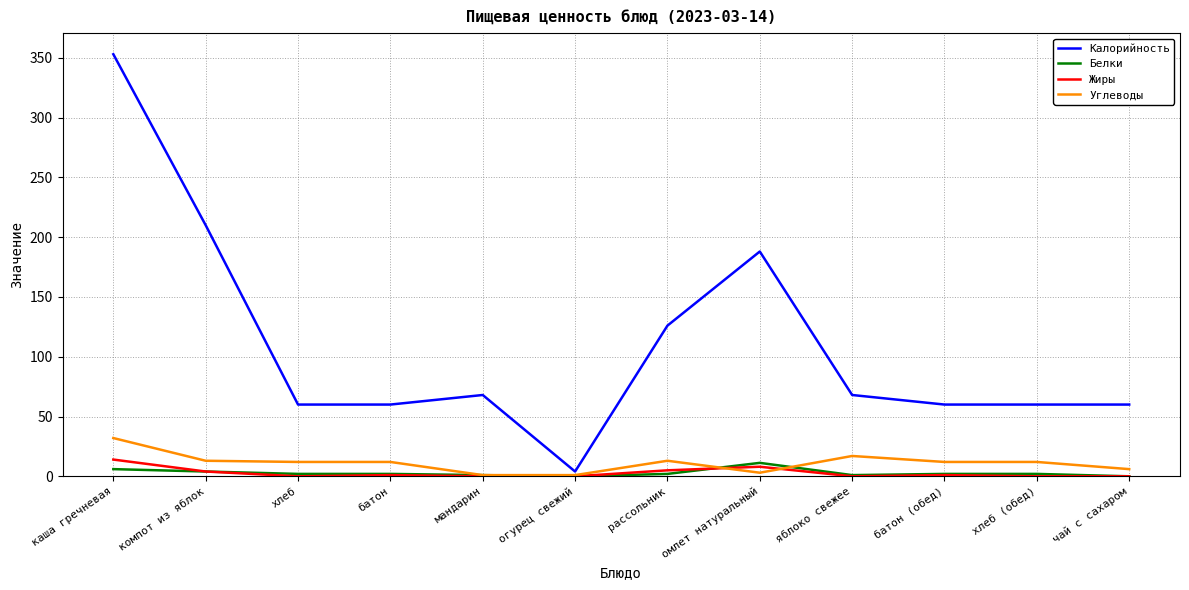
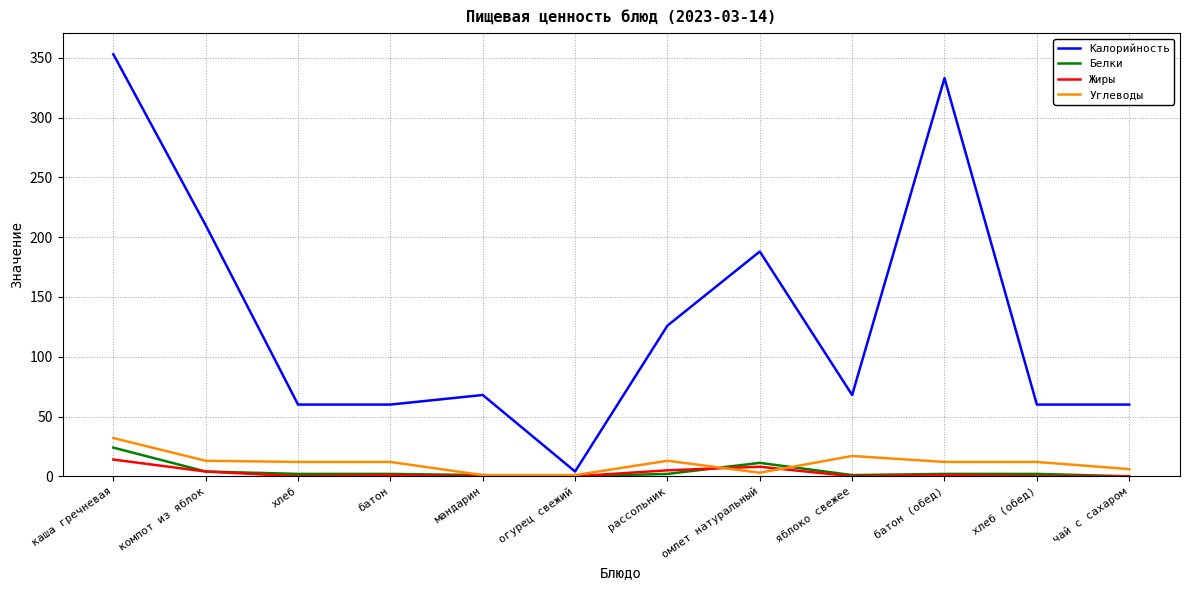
Белки, каша гречневая: 6 -> 24
Калорийность, батон (обед): 60 -> 333
